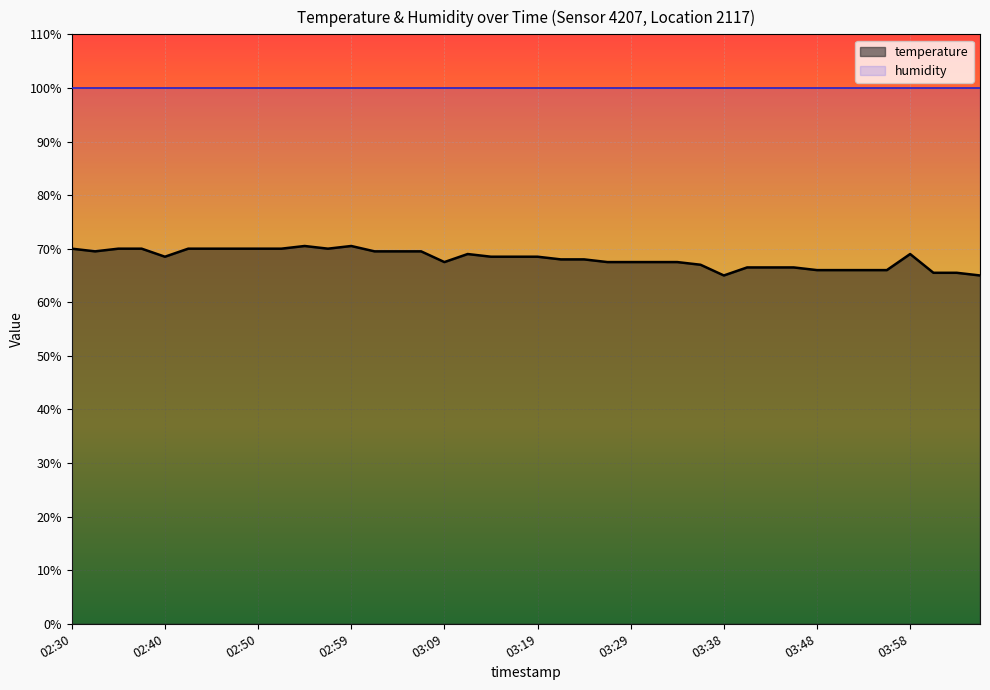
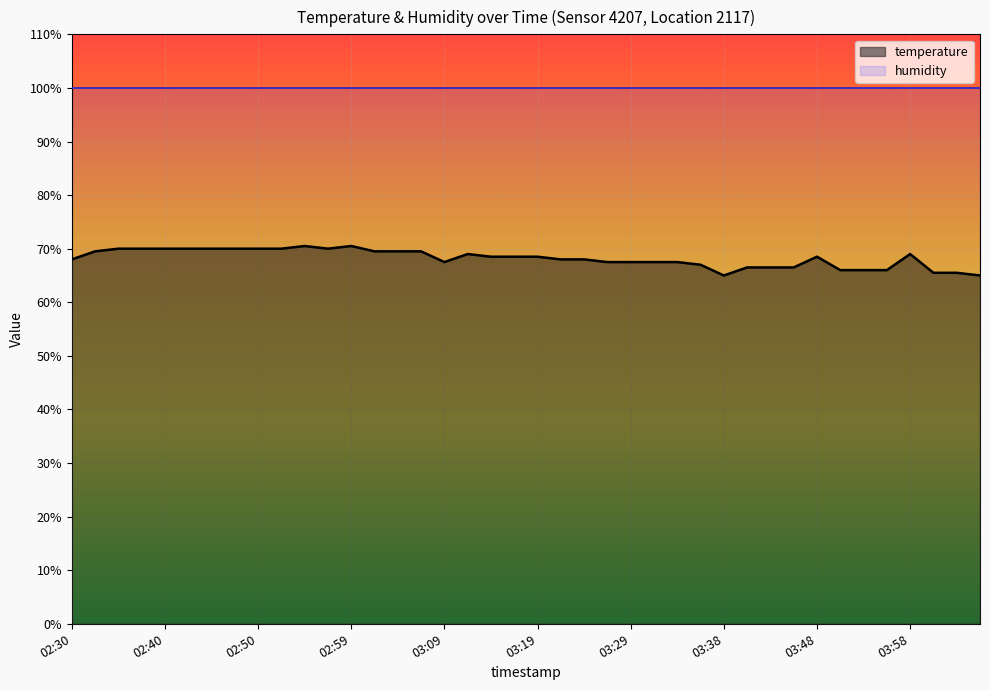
temperature, 02:30: 70% -> 68%
temperature, 02:40: 69% -> 70%
temperature, 03:48: 66% -> 69%
